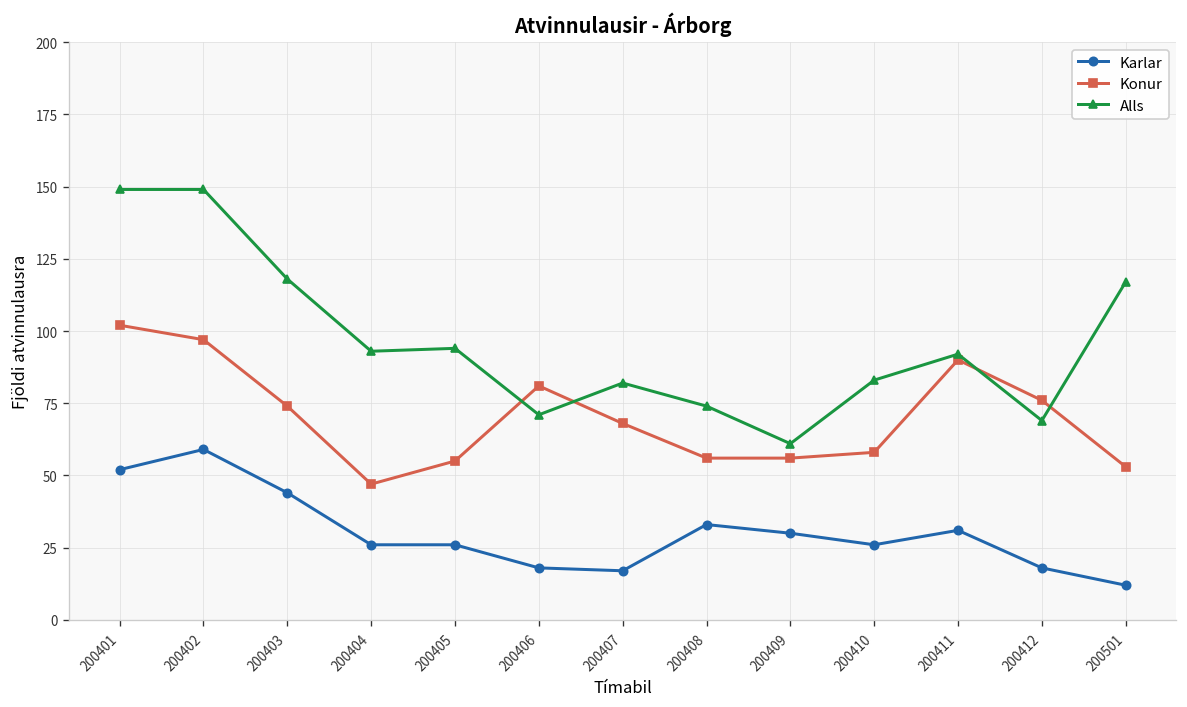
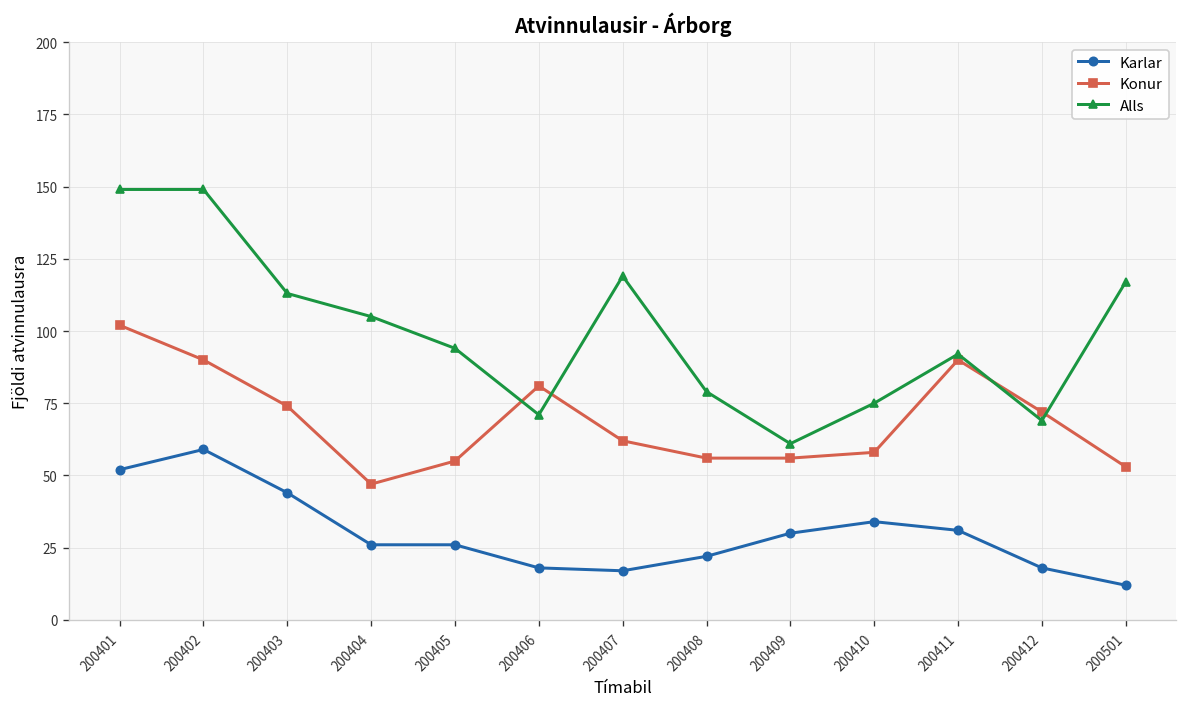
Konur, 200402: 97 -> 90
Alls, 200403: 118 -> 113
Alls, 200404: 93 -> 105
Konur, 200407: 68 -> 62
Alls, 200407: 82 -> 119
Karlar, 200408: 33 -> 22
Alls, 200408: 74 -> 79
Karlar, 200410: 26 -> 34
Alls, 200410: 83 -> 75
Konur, 200412: 76 -> 72
